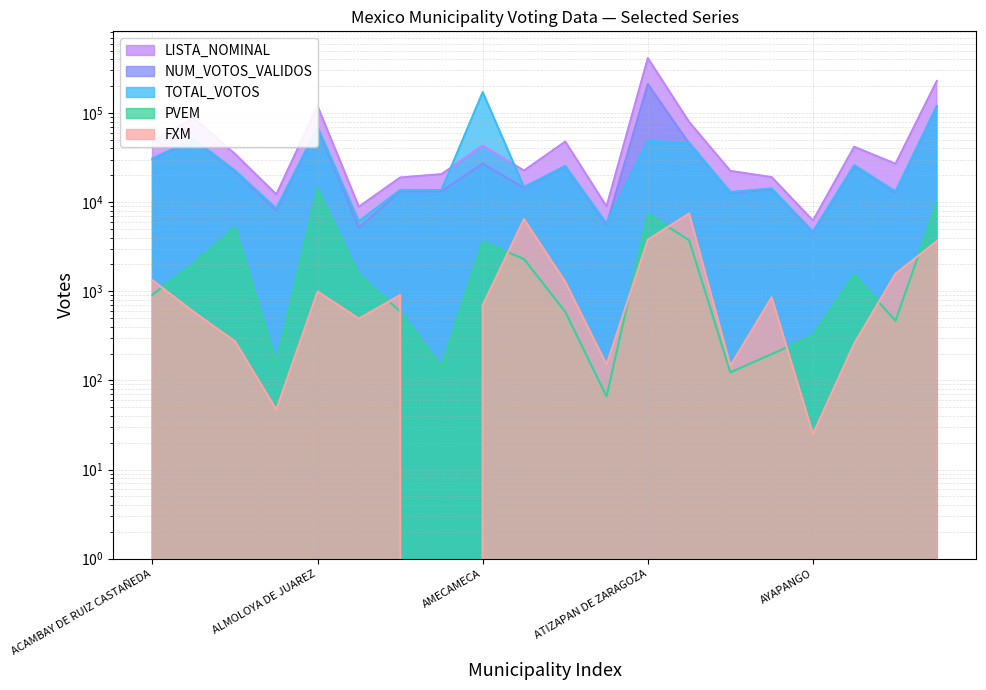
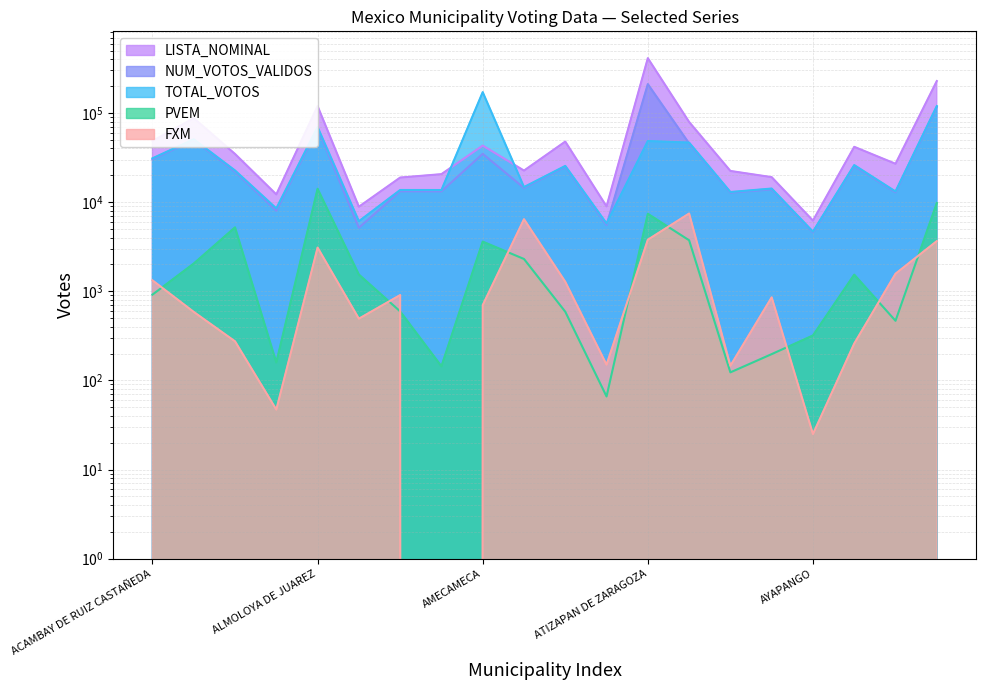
FXM, ALMOLOYA DE JUAREZ: 1000 -> 3100
NUM_VOTOS_VALIDOS, AMECAMECA: 27000 -> 35000
